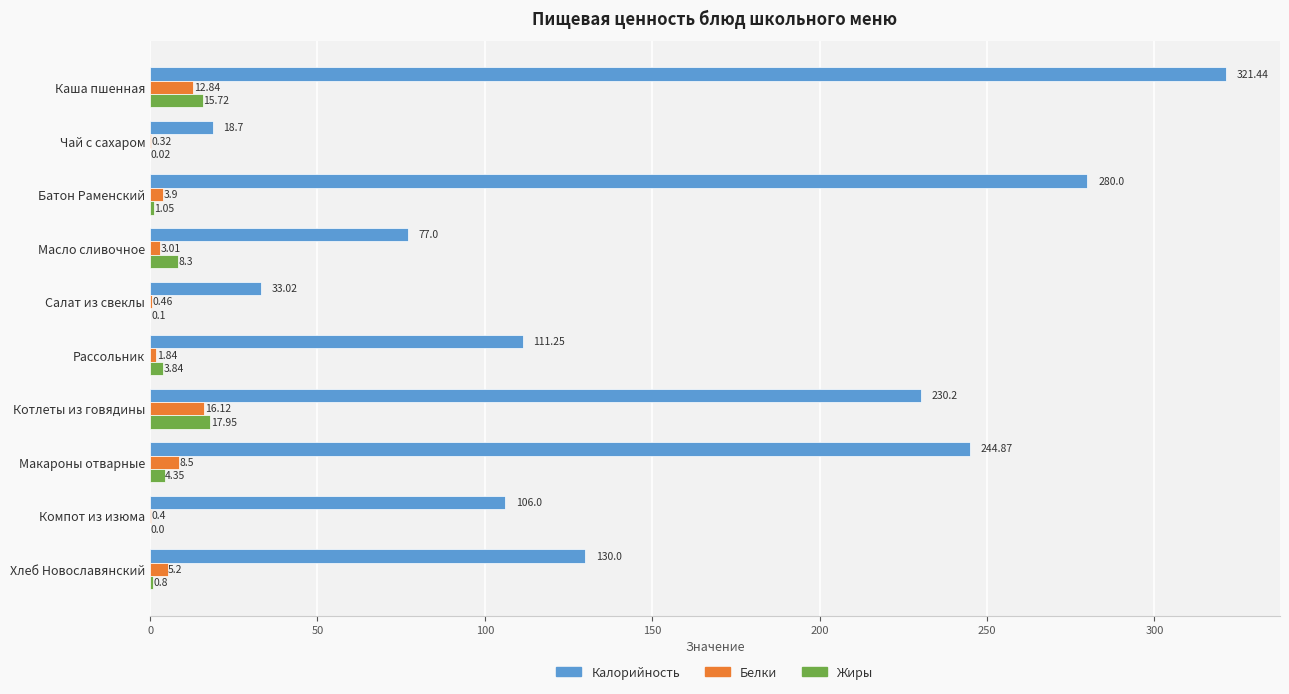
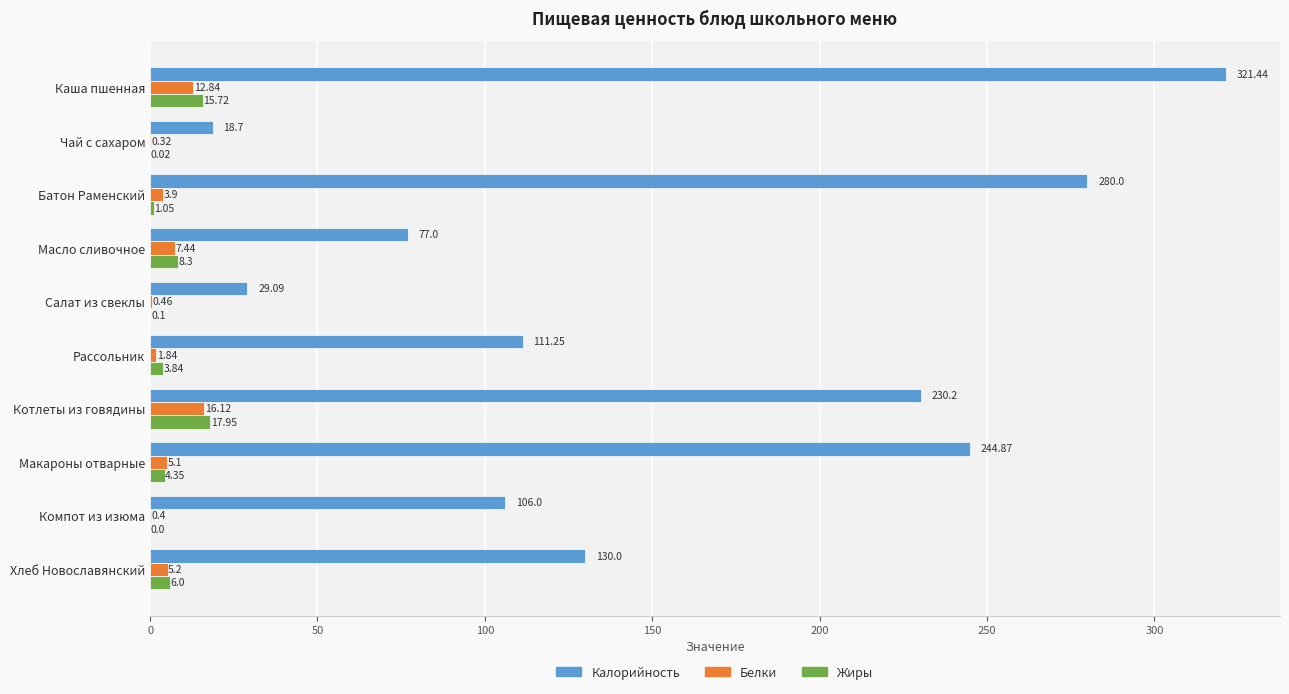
Белки, Масло сливочное: 3.01 -> 7.44
Калорийность, Салат из свеклы: 33.02 -> 29.09
Белки, Макароны отварные: 8.5 -> 5.1
Жиры, Хлеб Новославянский: 0.8 -> 6.0
